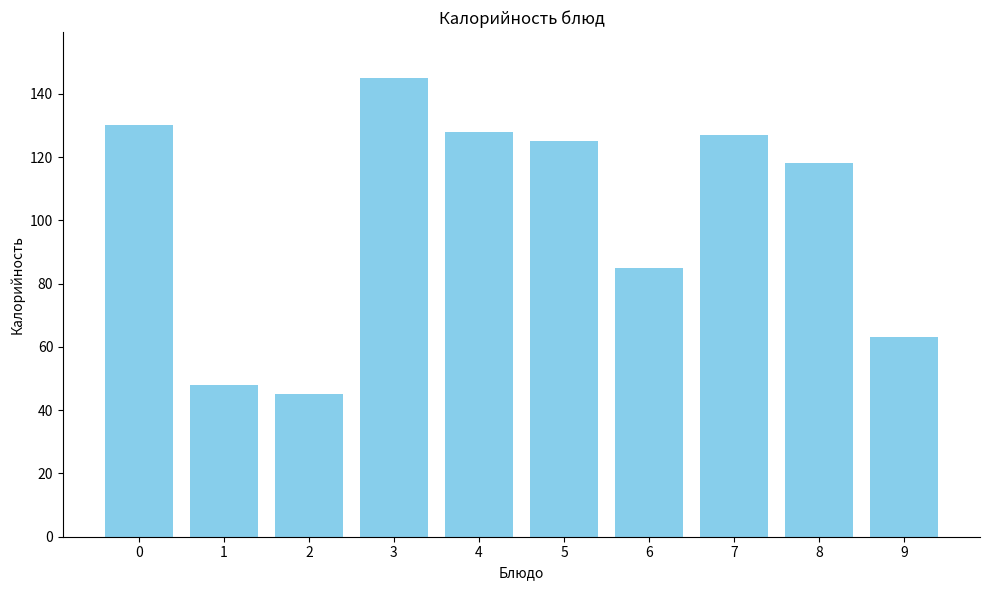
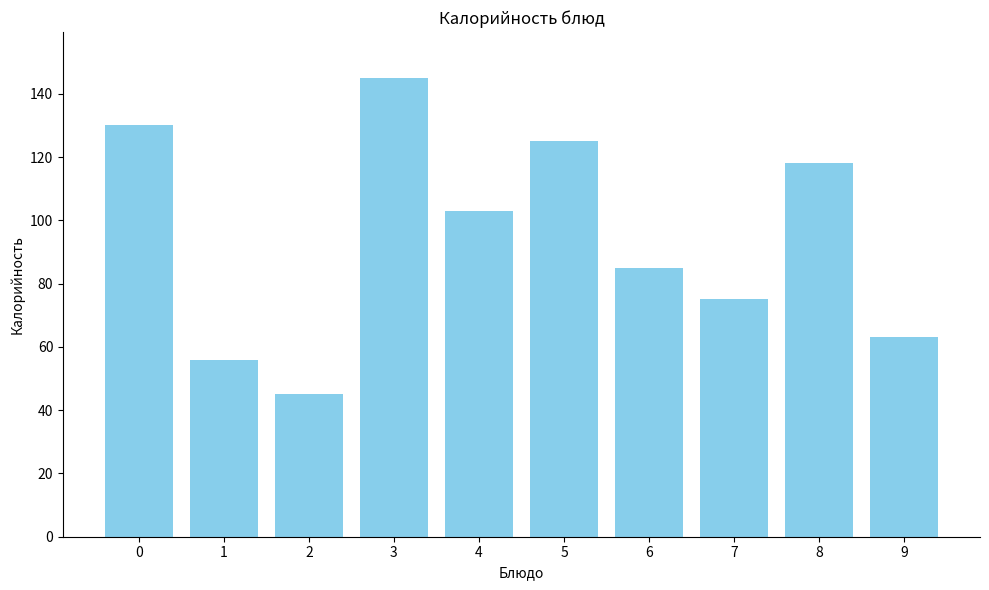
1: 48 -> 56
4: 128 -> 103
7: 127 -> 75
